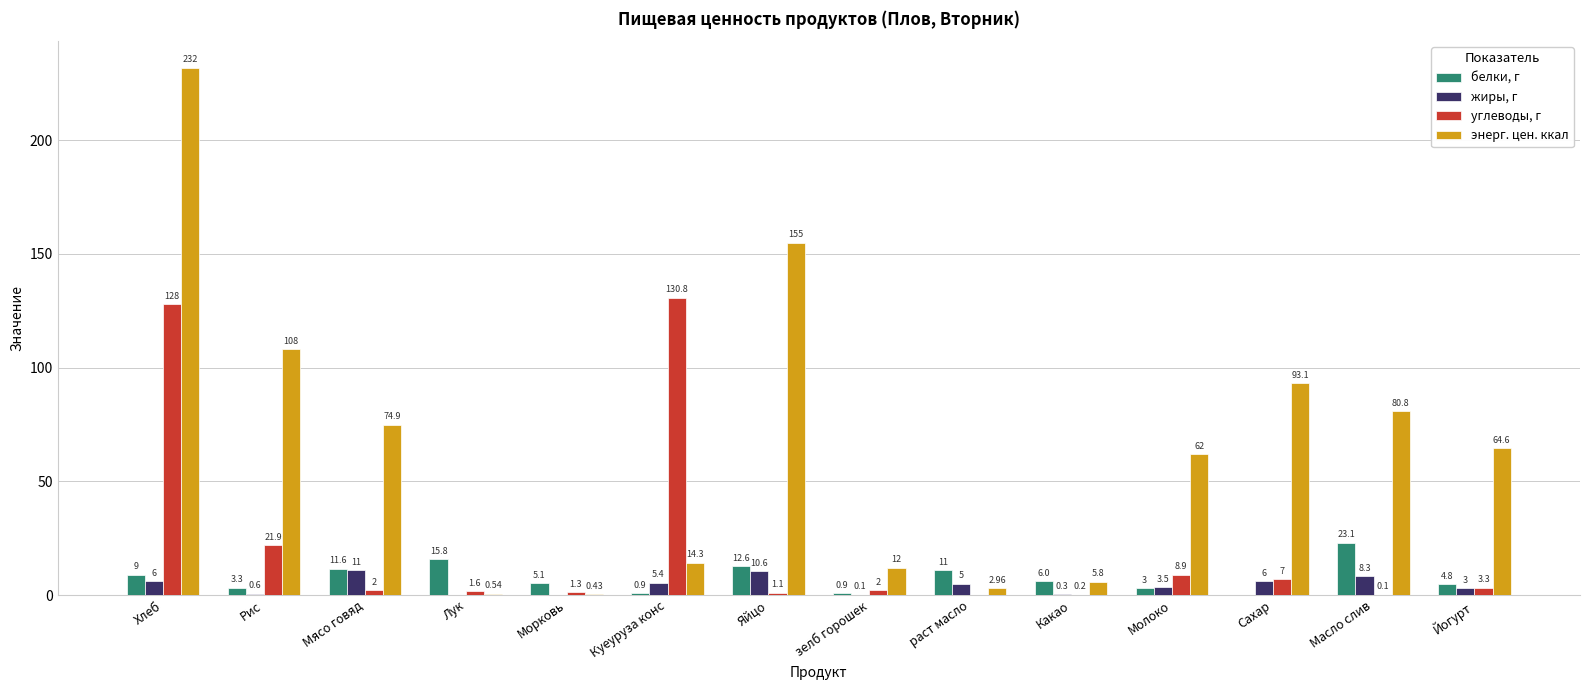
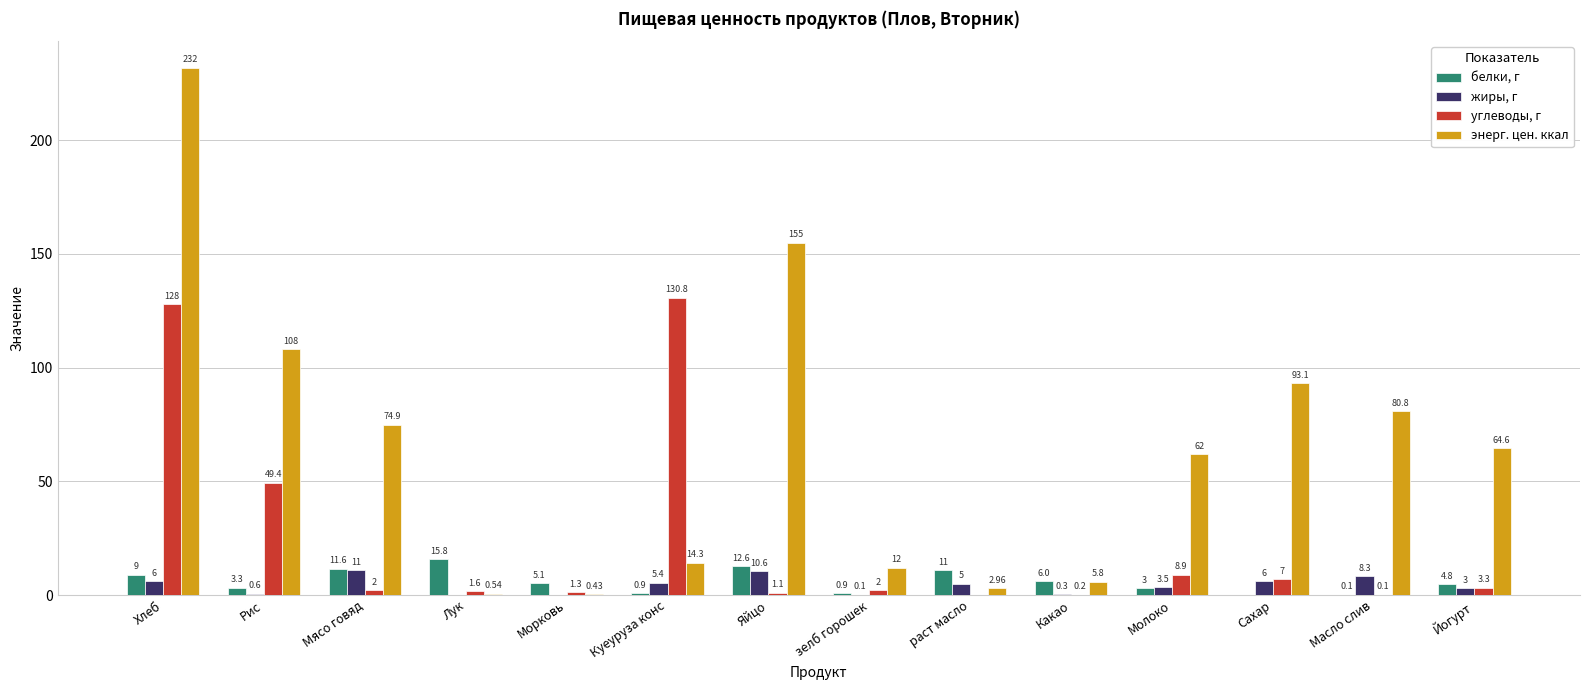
углеводы, г, Рис: 21.9 -> 49.4
белки, г, Масло слив: 23.1 -> 0.1
